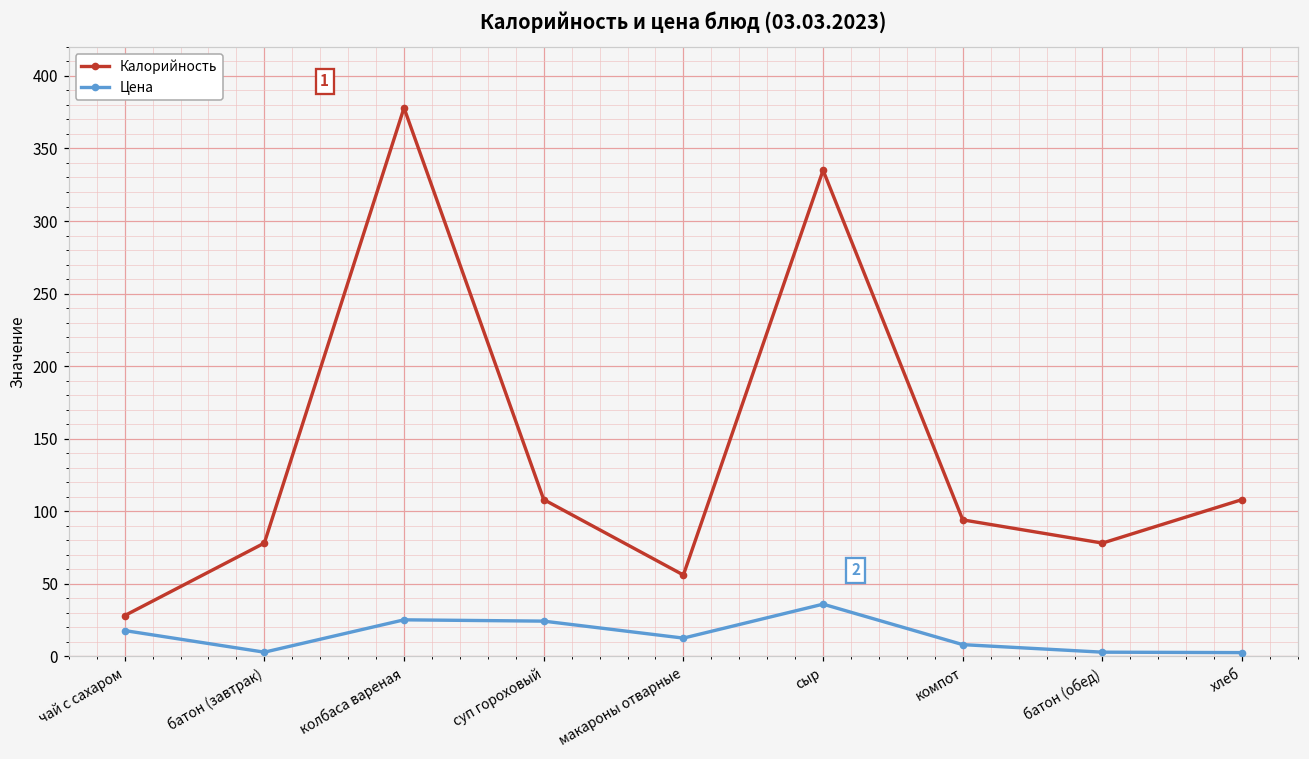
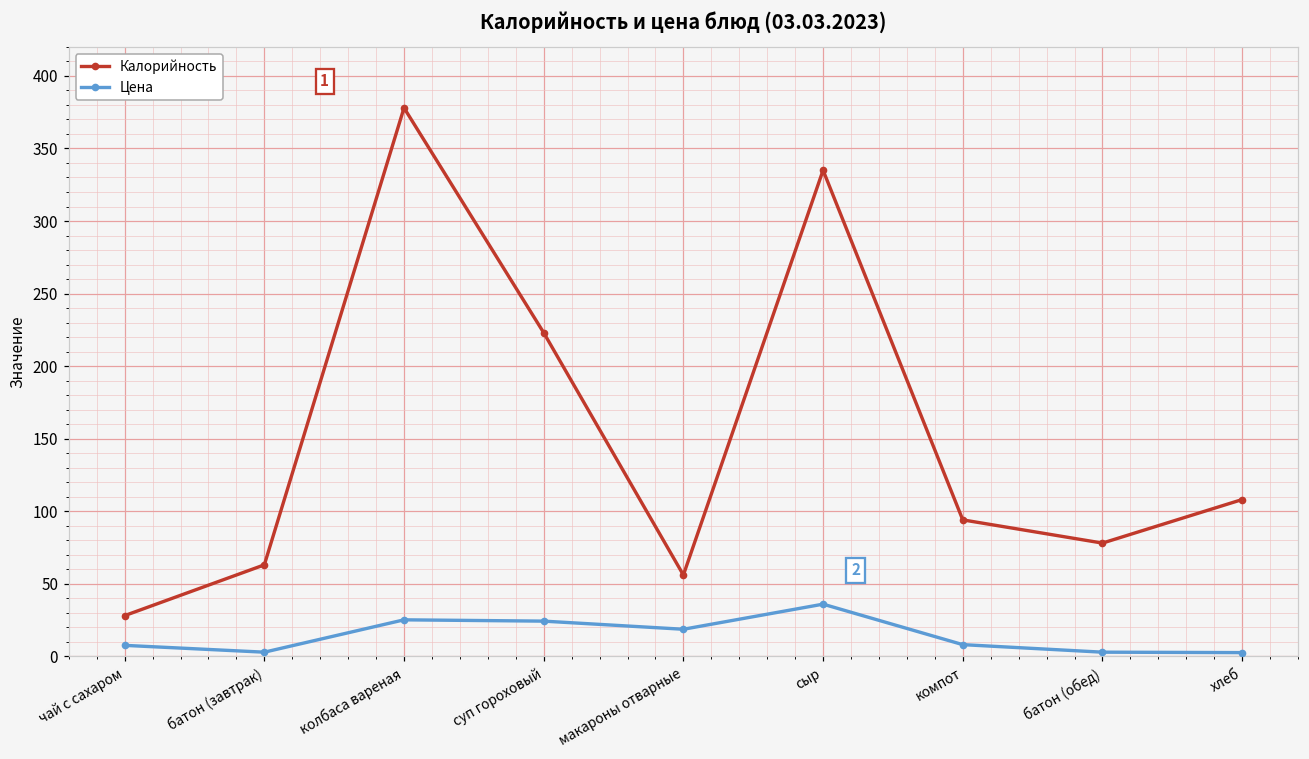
Цена, чай с сахаром: 18 -> 8
Калорийность, батон (завтрак): 78 -> 63
Калорийность, суп гороховый: 108 -> 223
Цена, макароны отварные: 13 -> 19
